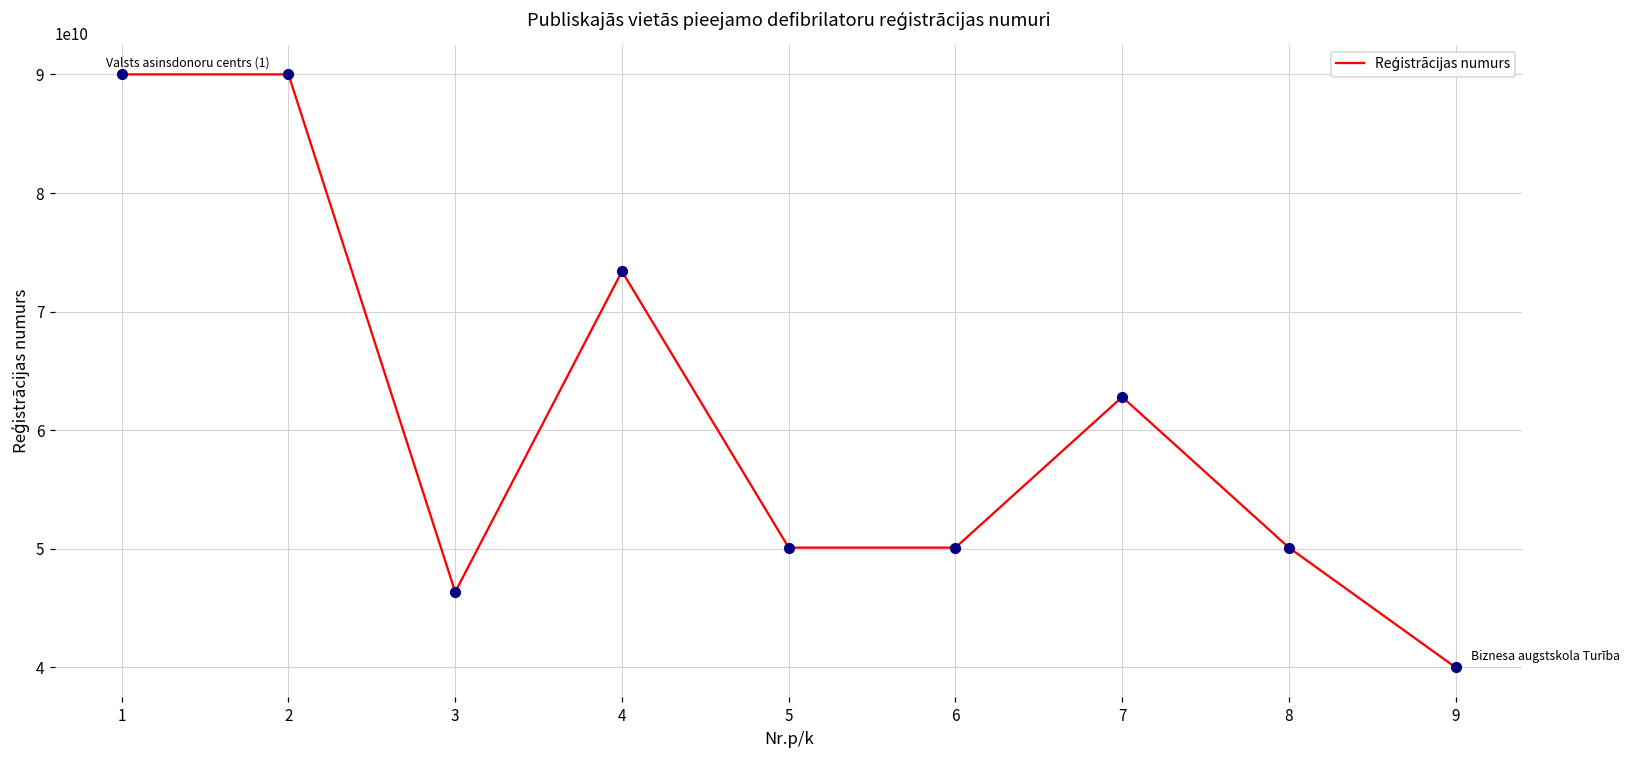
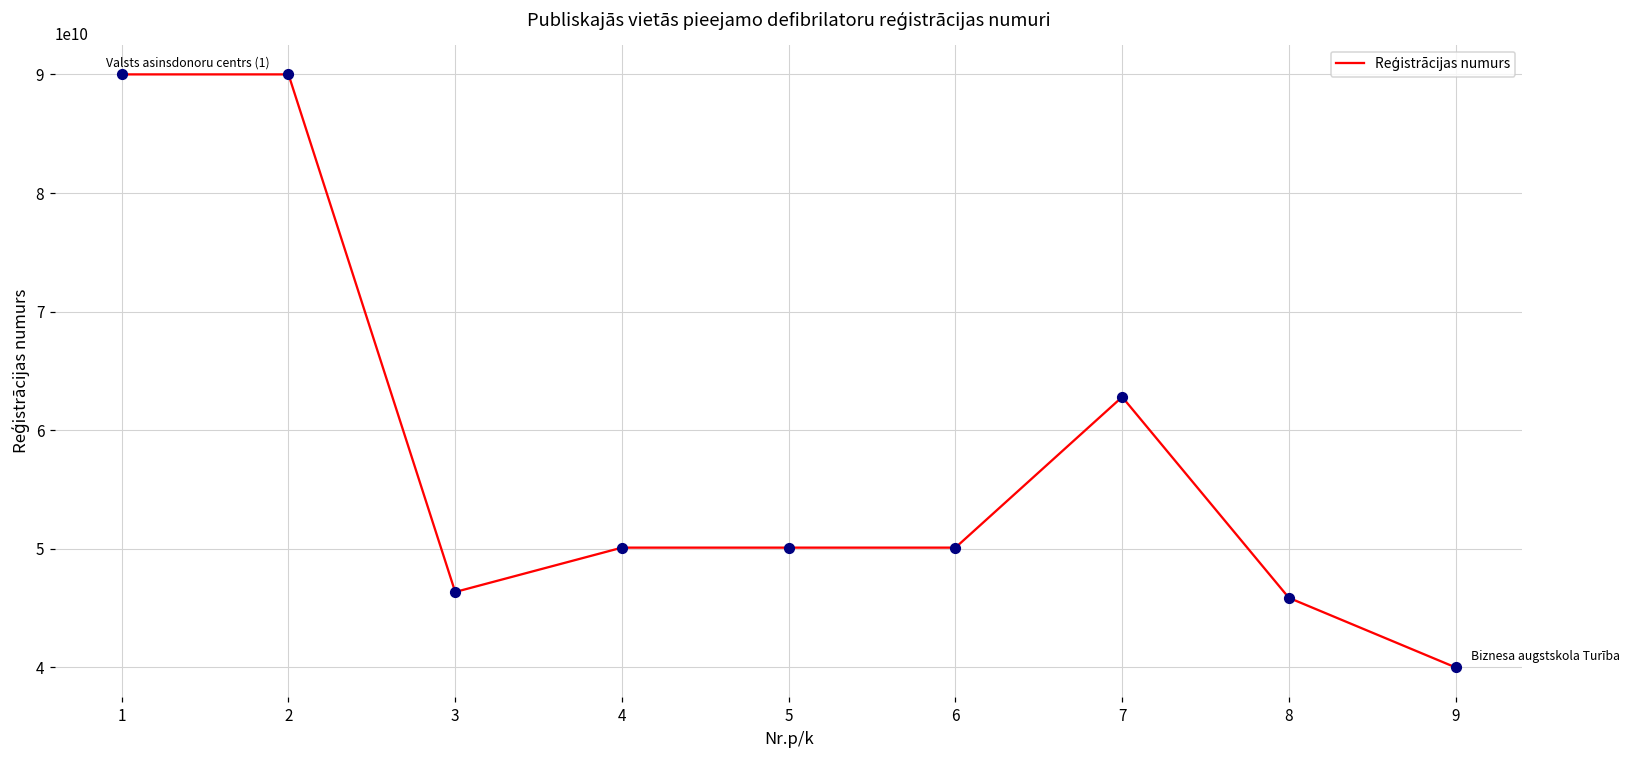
4: 73400000000 -> 50100000000
8: 50100000000 -> 45900000000
